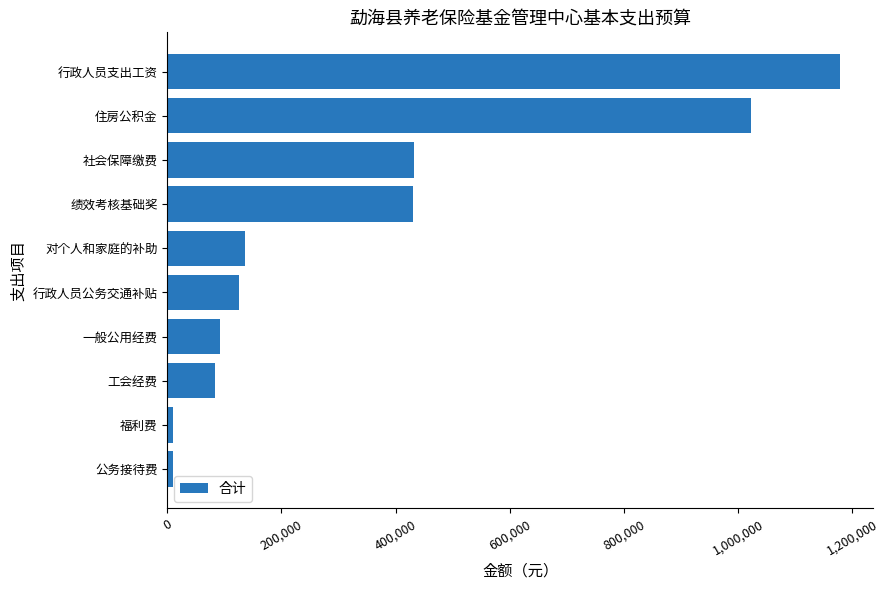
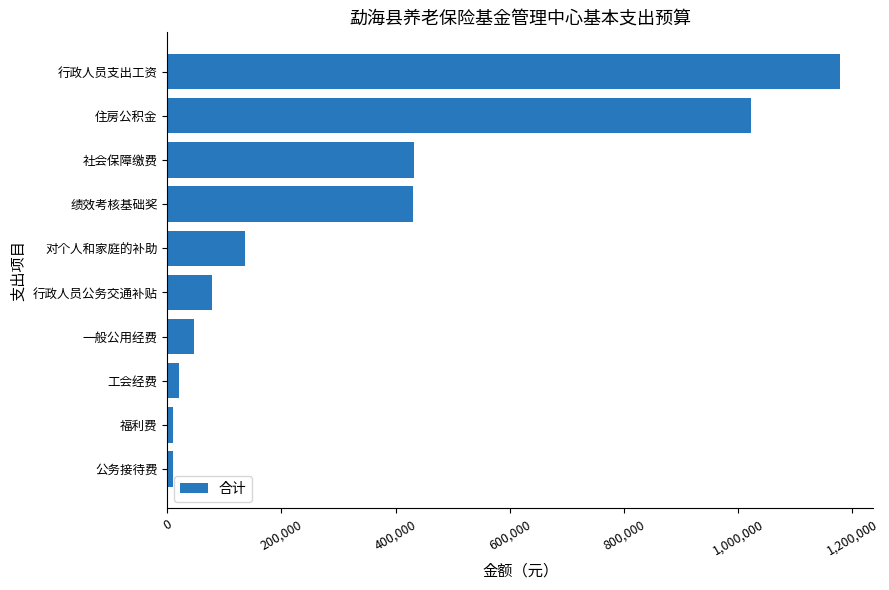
行政人员公务交通补贴: 120,000 -> 80,000
一般公用经费: 90,000 -> 50,000
工会经费: 80,000 -> 20,000
